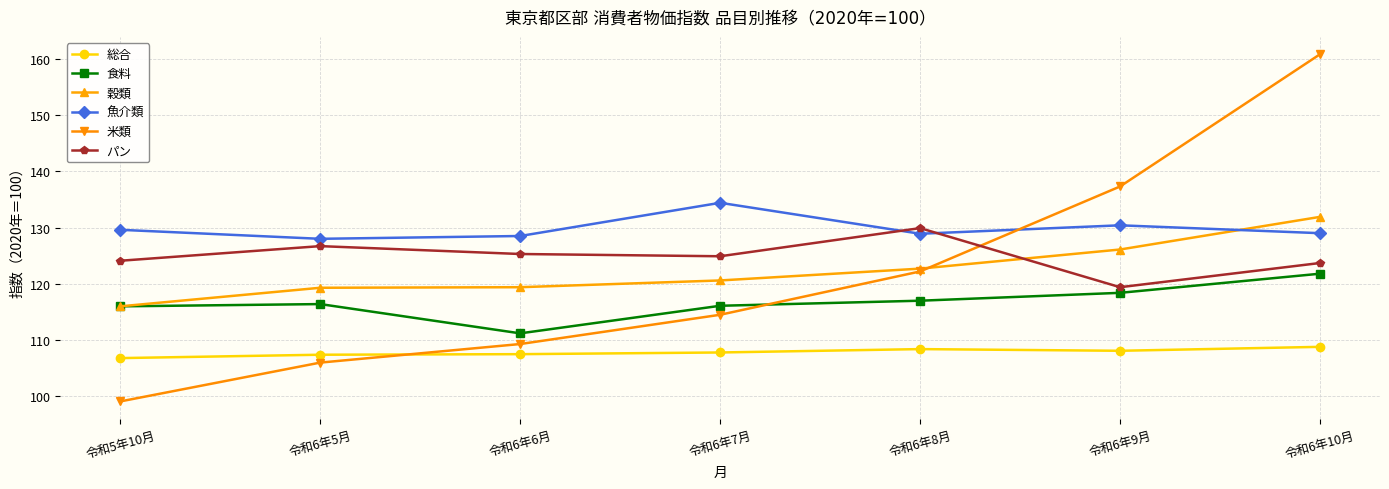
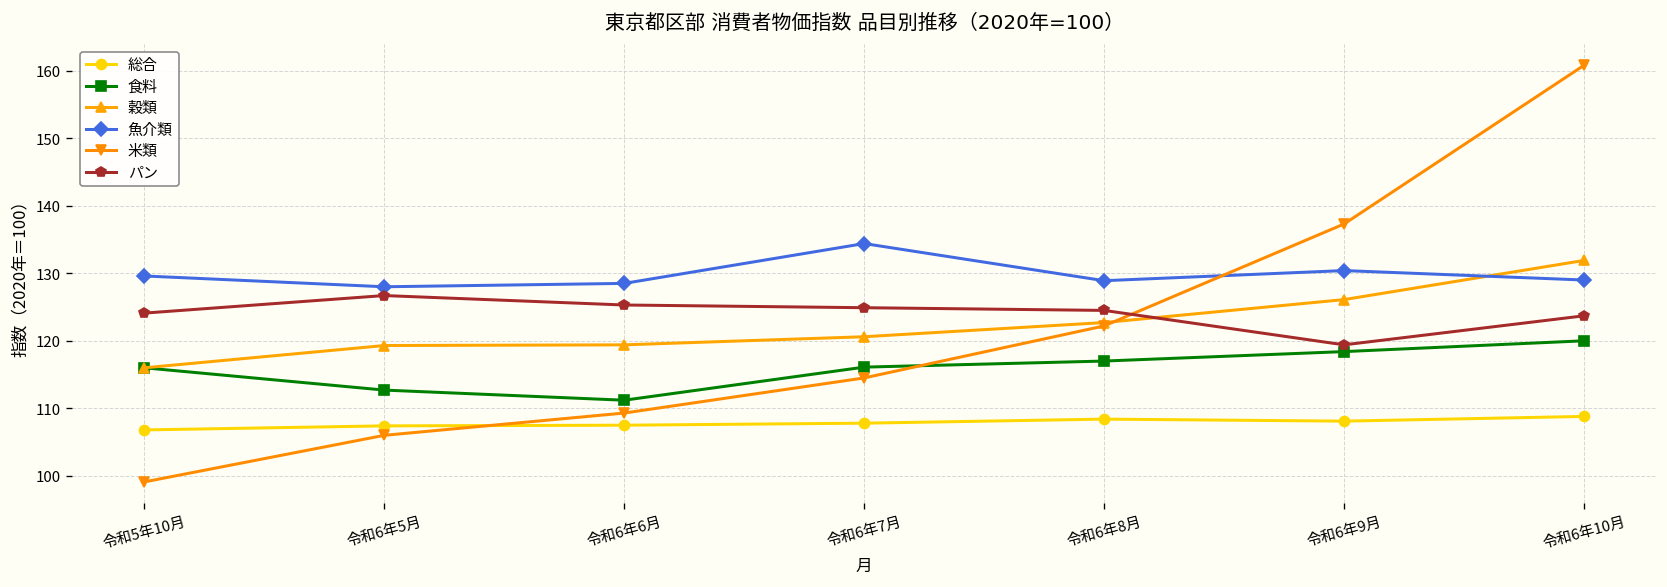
食料, 令和6年5月: 116 -> 113
パン, 令和6年8月: 130 -> 125
食料, 令和6年10月: 122 -> 120
